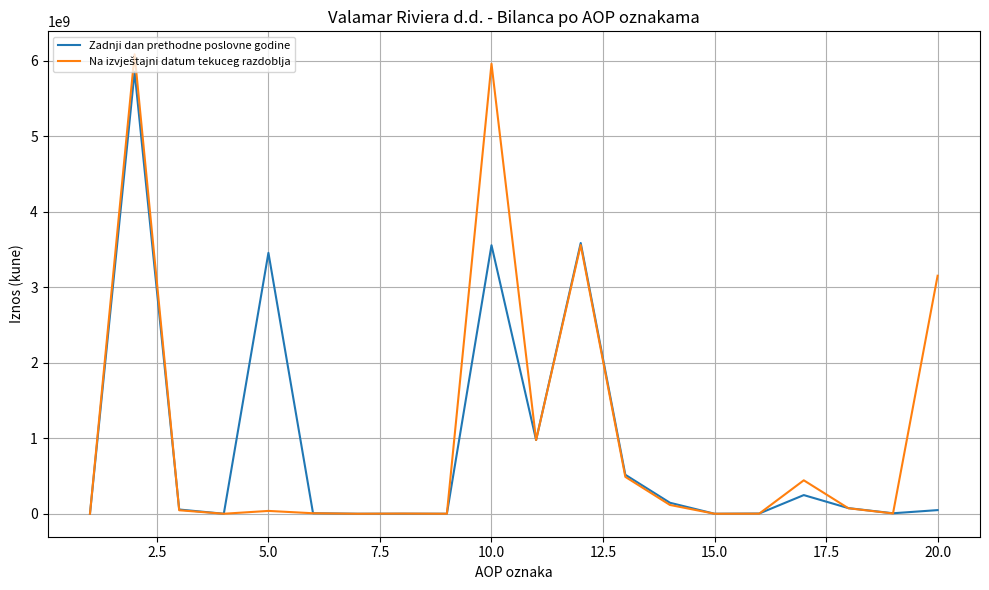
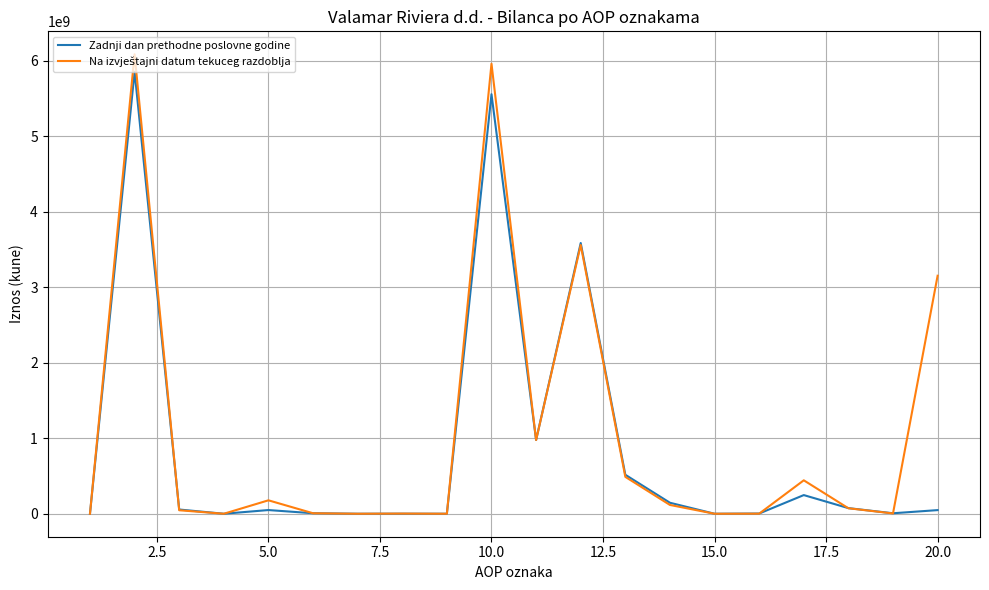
Zadnji dan prethodne poslovne godine, 5.0: 3500000000 -> 0
Na izvještajni datum tekuceg razdoblja, 5.0: 0 -> 200000000
Zadnji dan prethodne poslovne godine, 10.0: 3600000000 -> 5600000000
